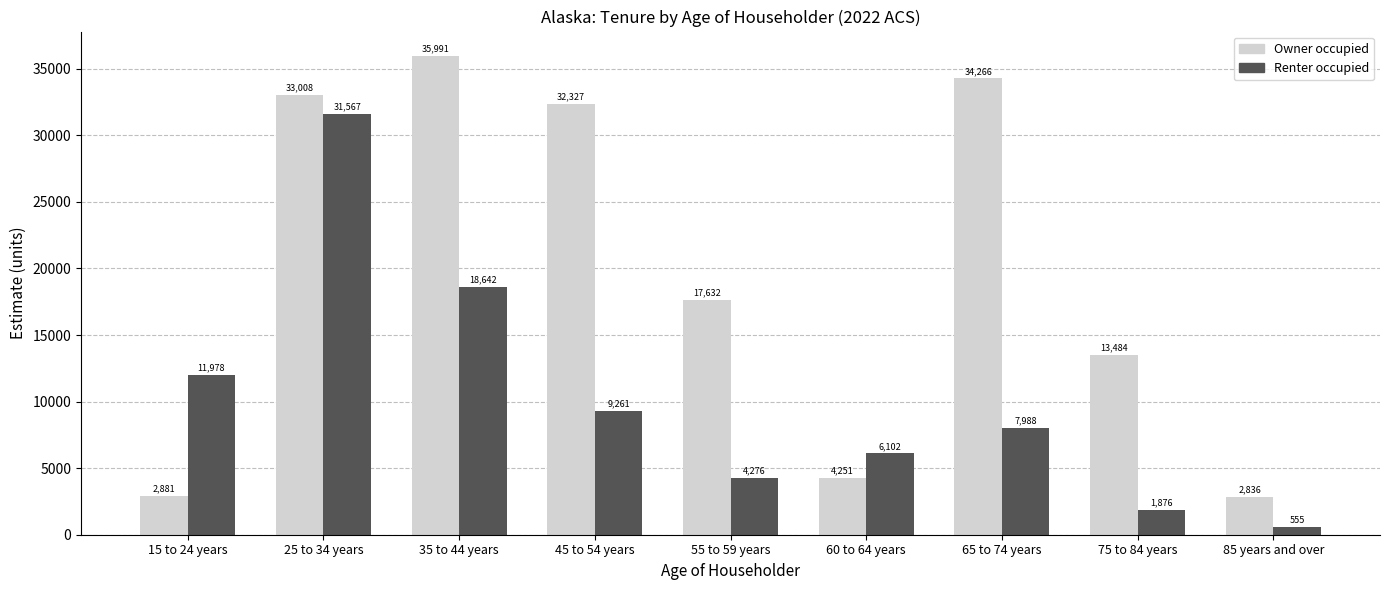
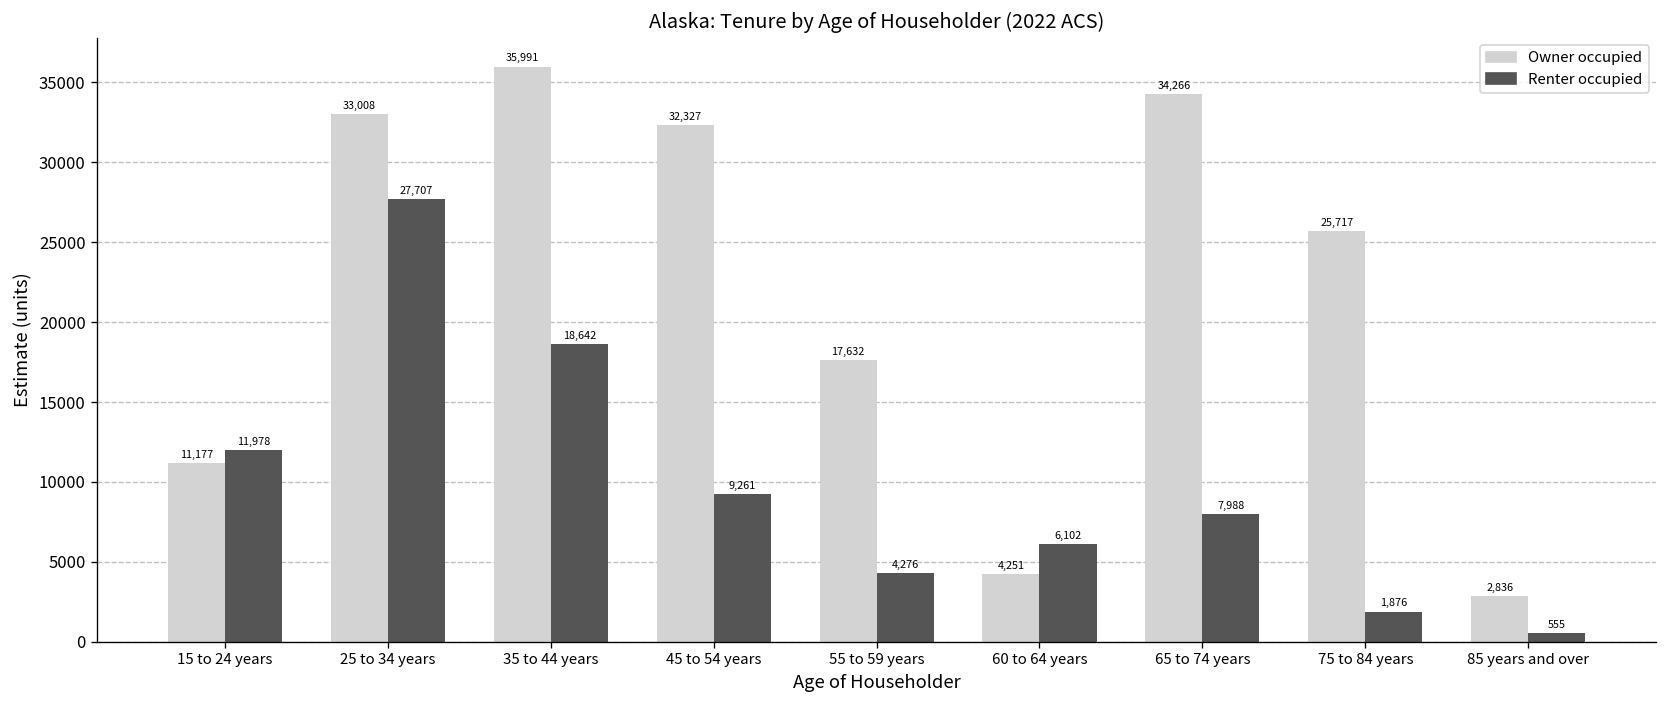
Owner occupied, 15 to 24 years: 2,881 -> 11,177
Renter occupied, 25 to 34 years: 31,567 -> 27,707
Owner occupied, 75 to 84 years: 13,484 -> 25,717
